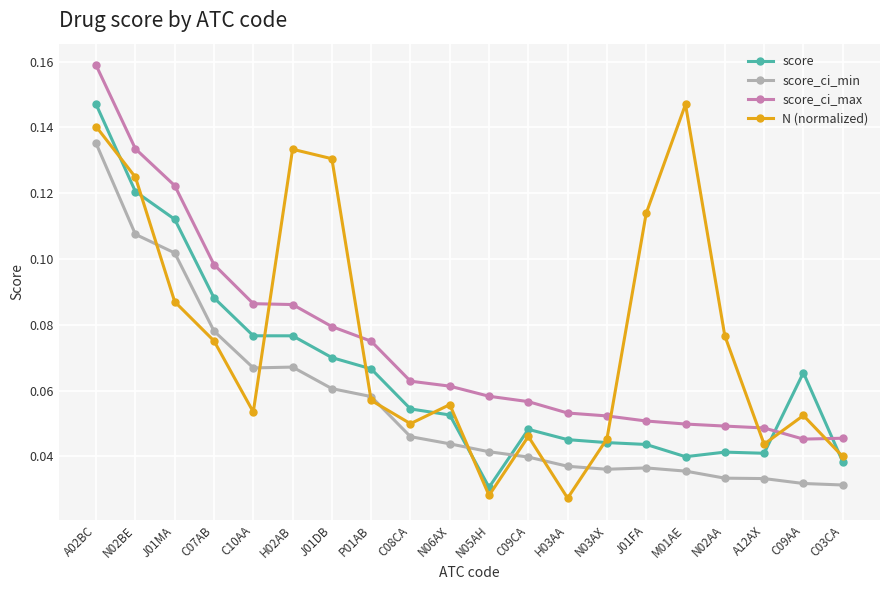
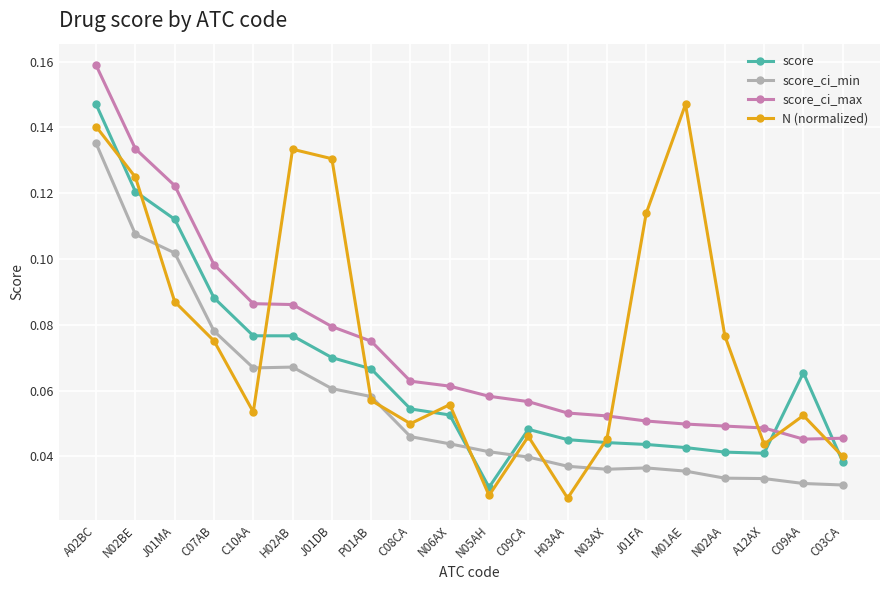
score, M01AE: 0.040 -> 0.043
